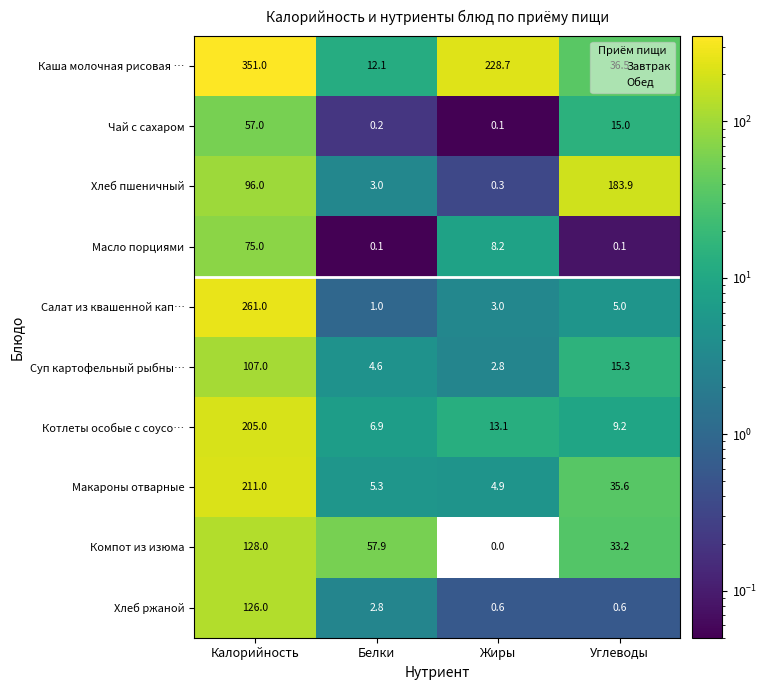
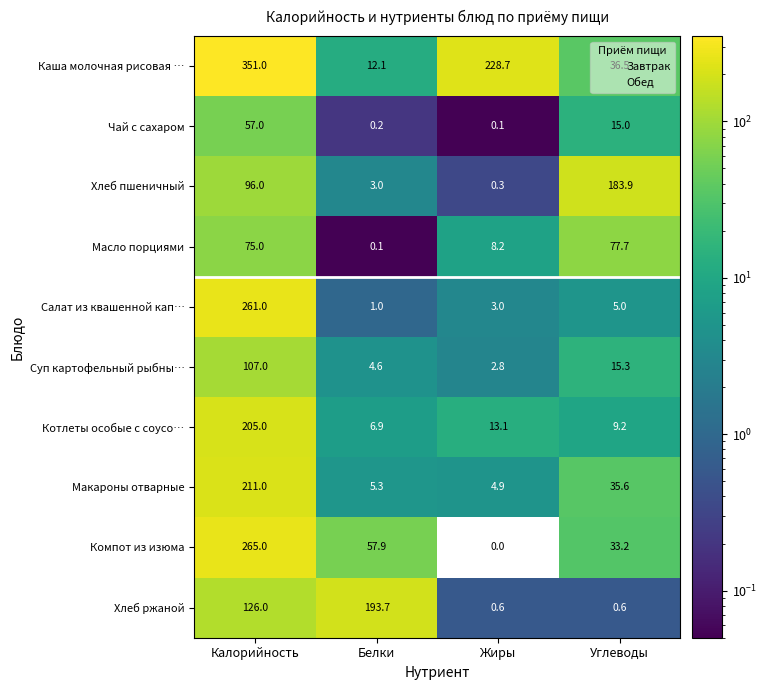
Масло порциями, Углеводы: 0.1 -> 77.7
Компот из изюма, Калорийность: 128.0 -> 265.0
Хлеб ржаной, Белки: 2.8 -> 193.7
